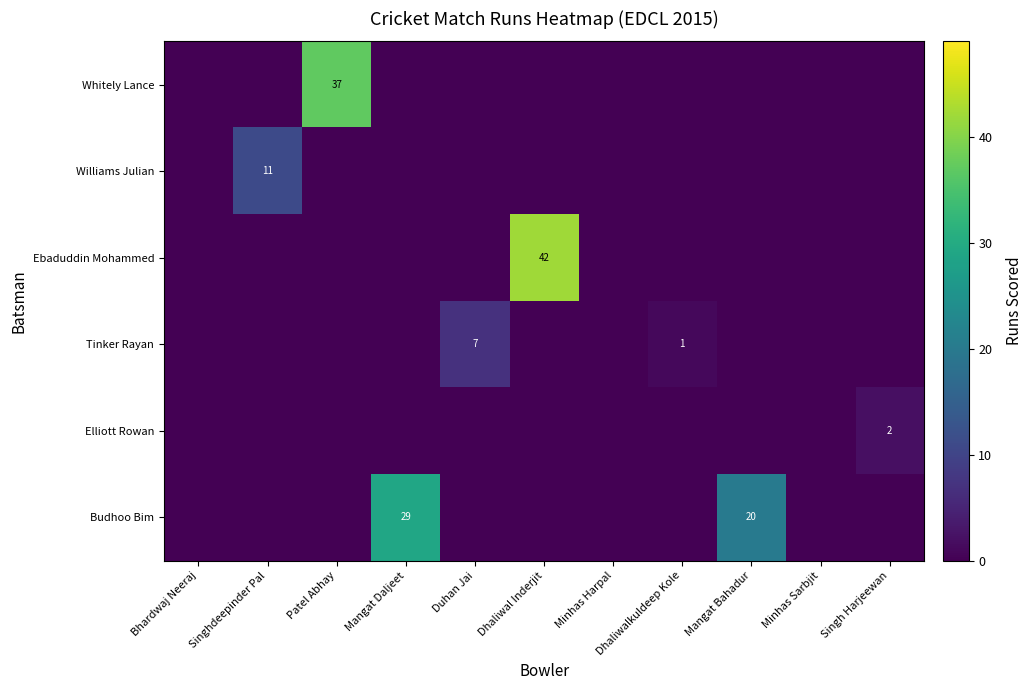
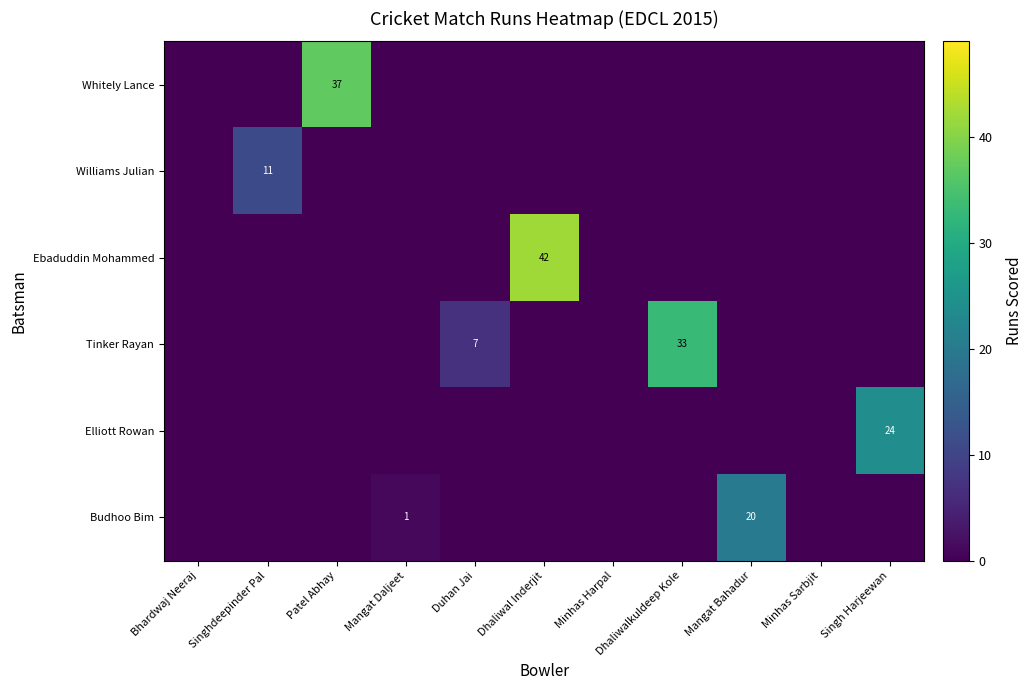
Tinker Rayan, Dhaliwalkuldeep Kole: 1 -> 33
Elliott Rowan, Singh Harjeewan: 2 -> 24
Budhoo Bim, Mangat Daljeet: 29 -> 1
